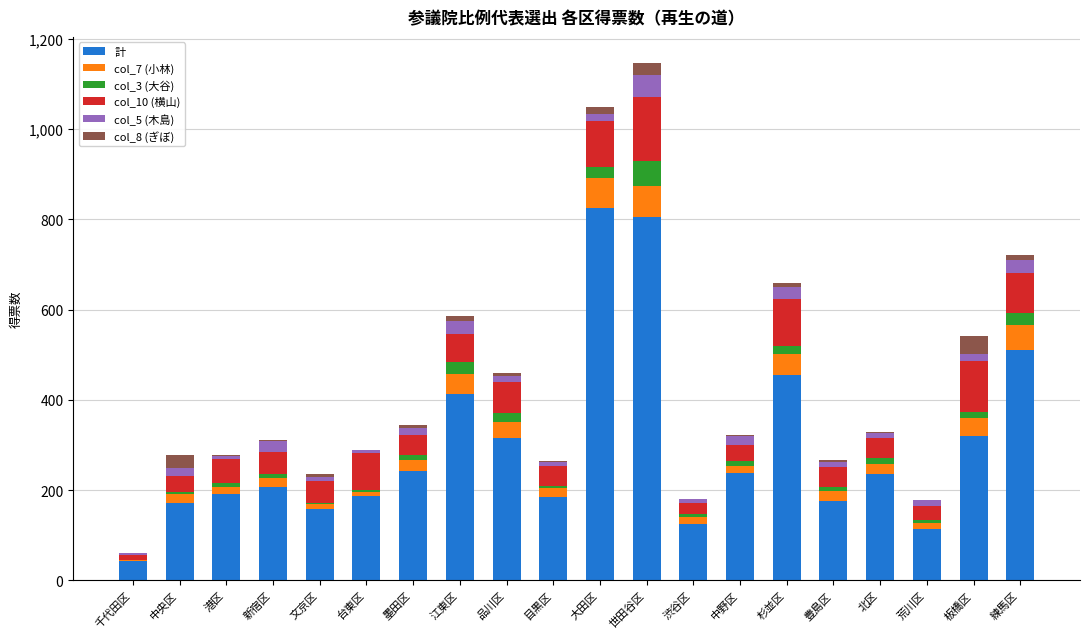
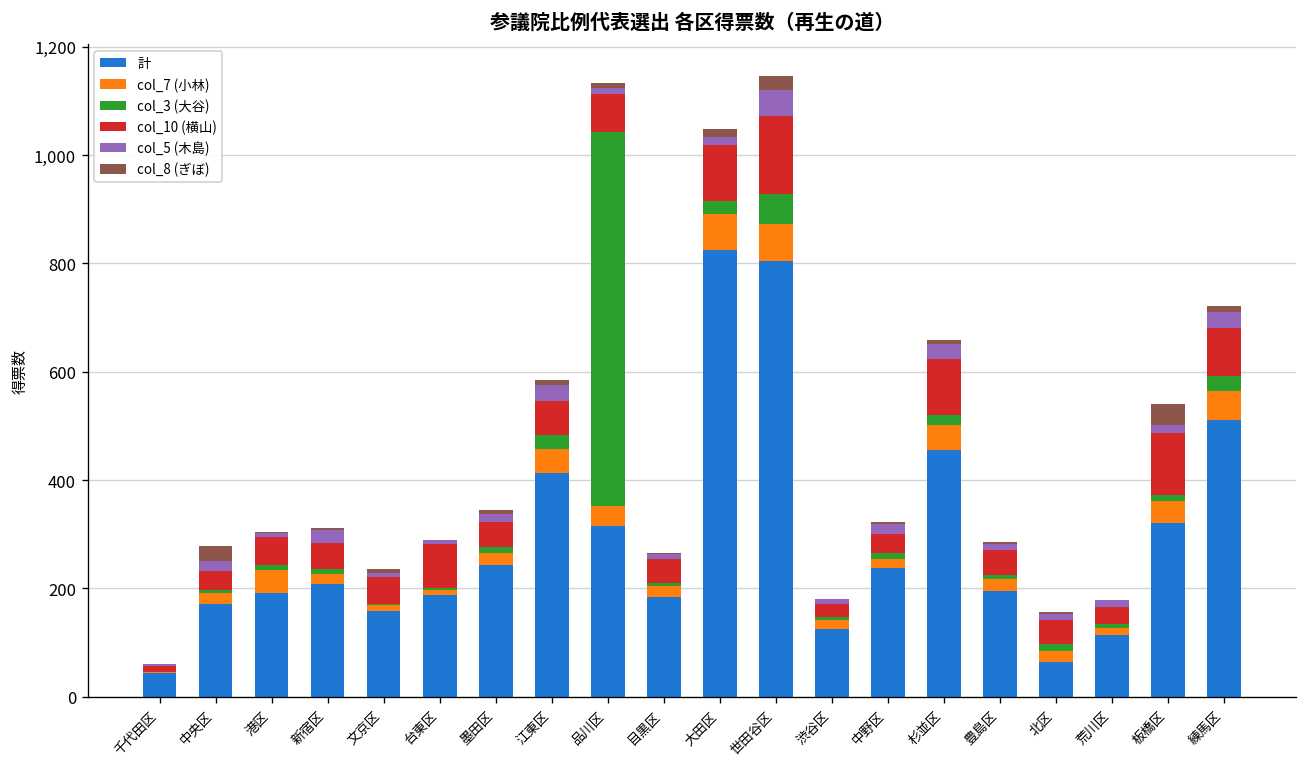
col_7 (小林), 港区: 20 -> 40
col_3 (大谷), 品川区: 20 -> 690
計, 豊島区: 180 -> 200
計, 北区: 240 -> 60
